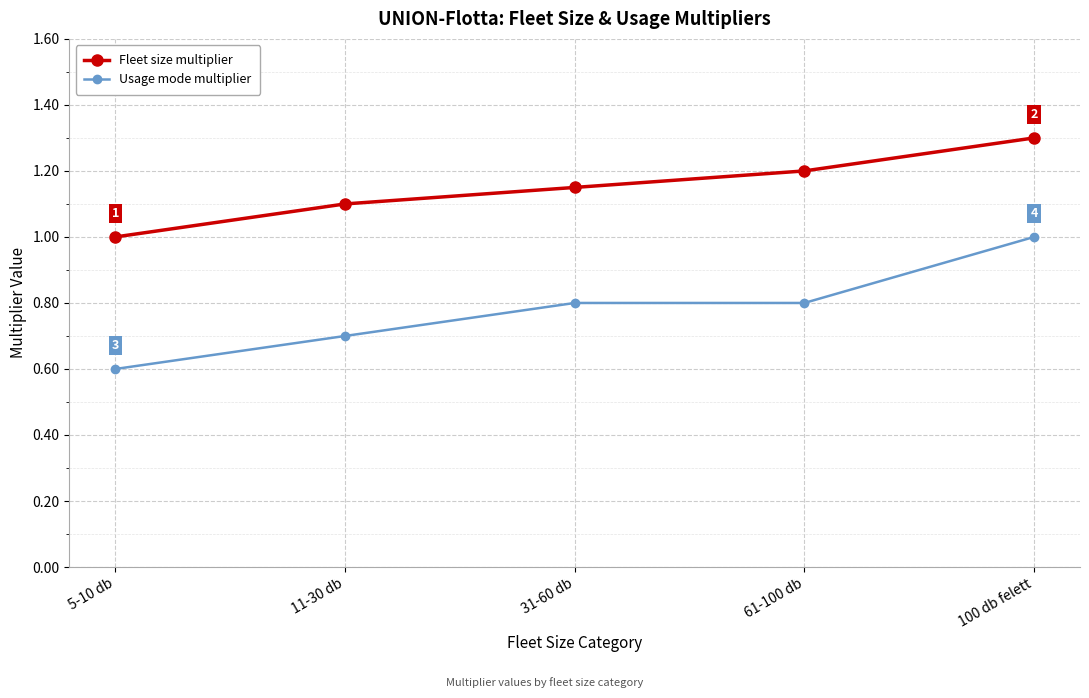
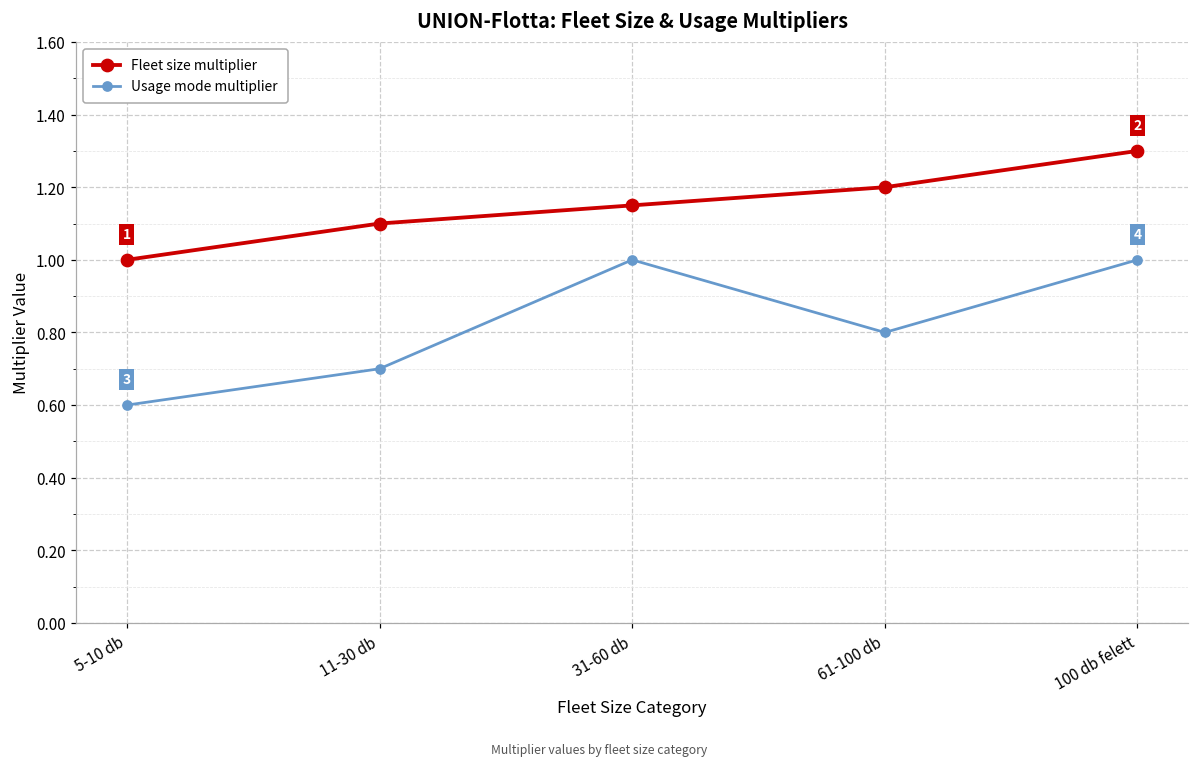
Usage mode multiplier, 31-60 db: 0.8 -> 1.0
